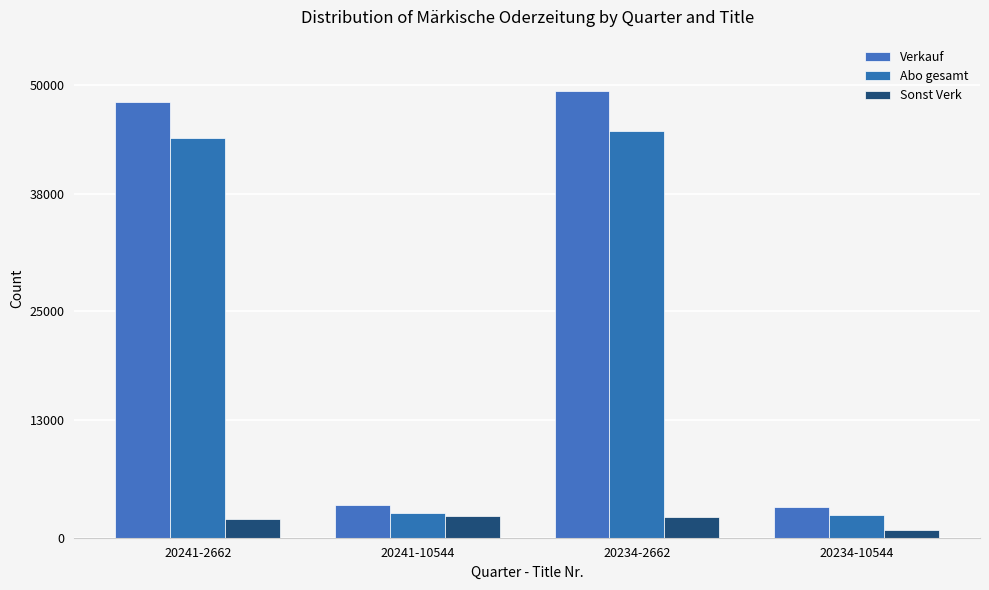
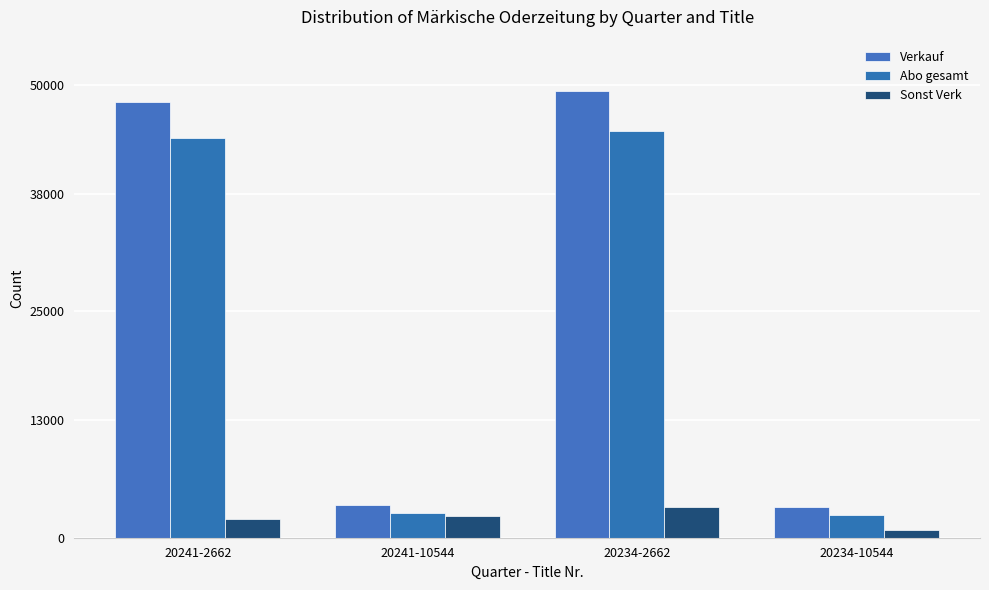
Sonst Verk, 20234-2662: 2000 -> 3000
